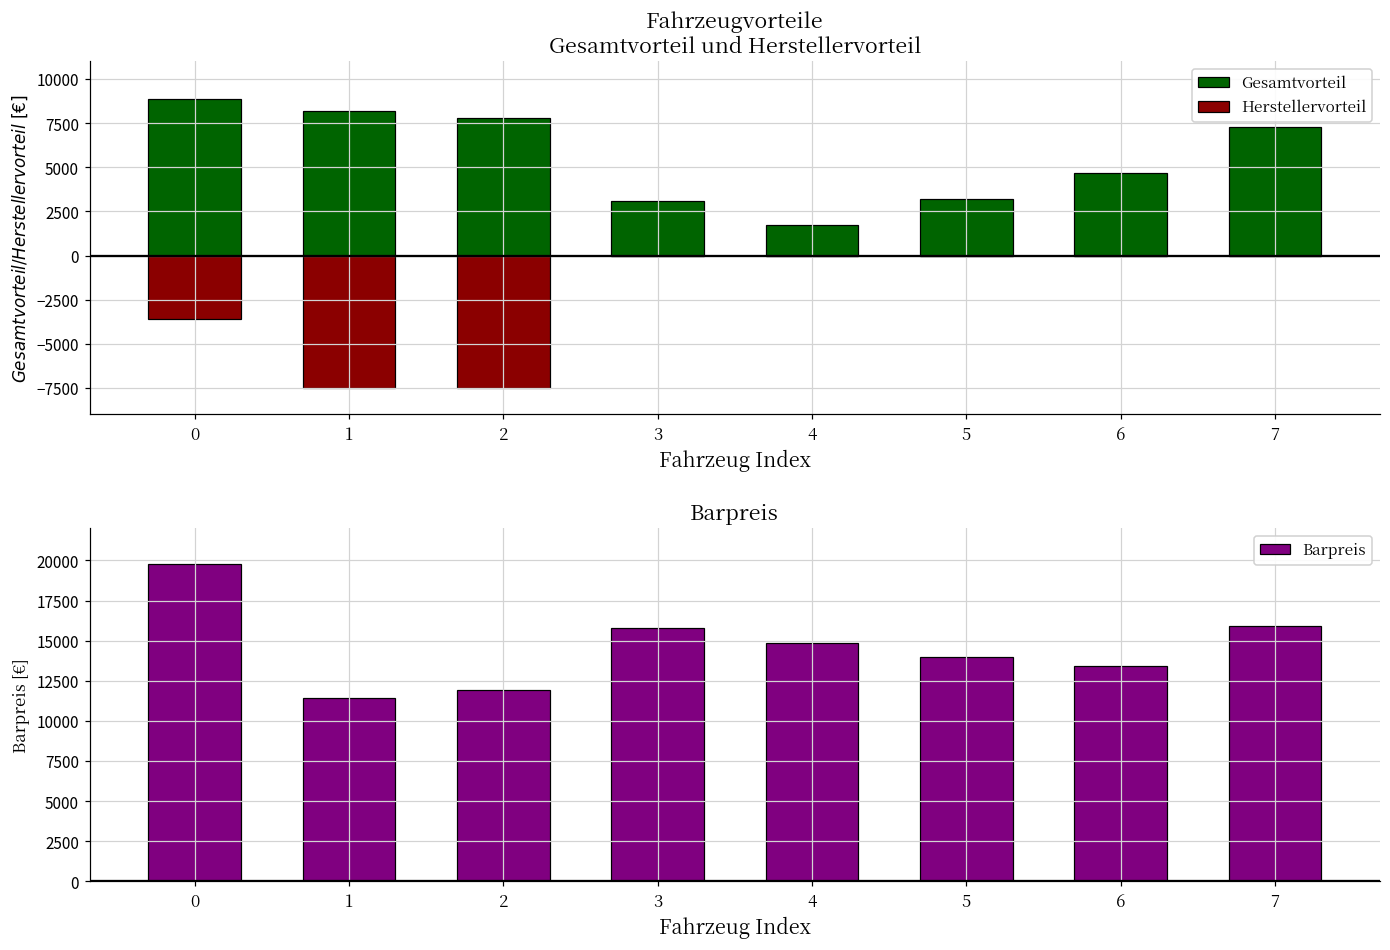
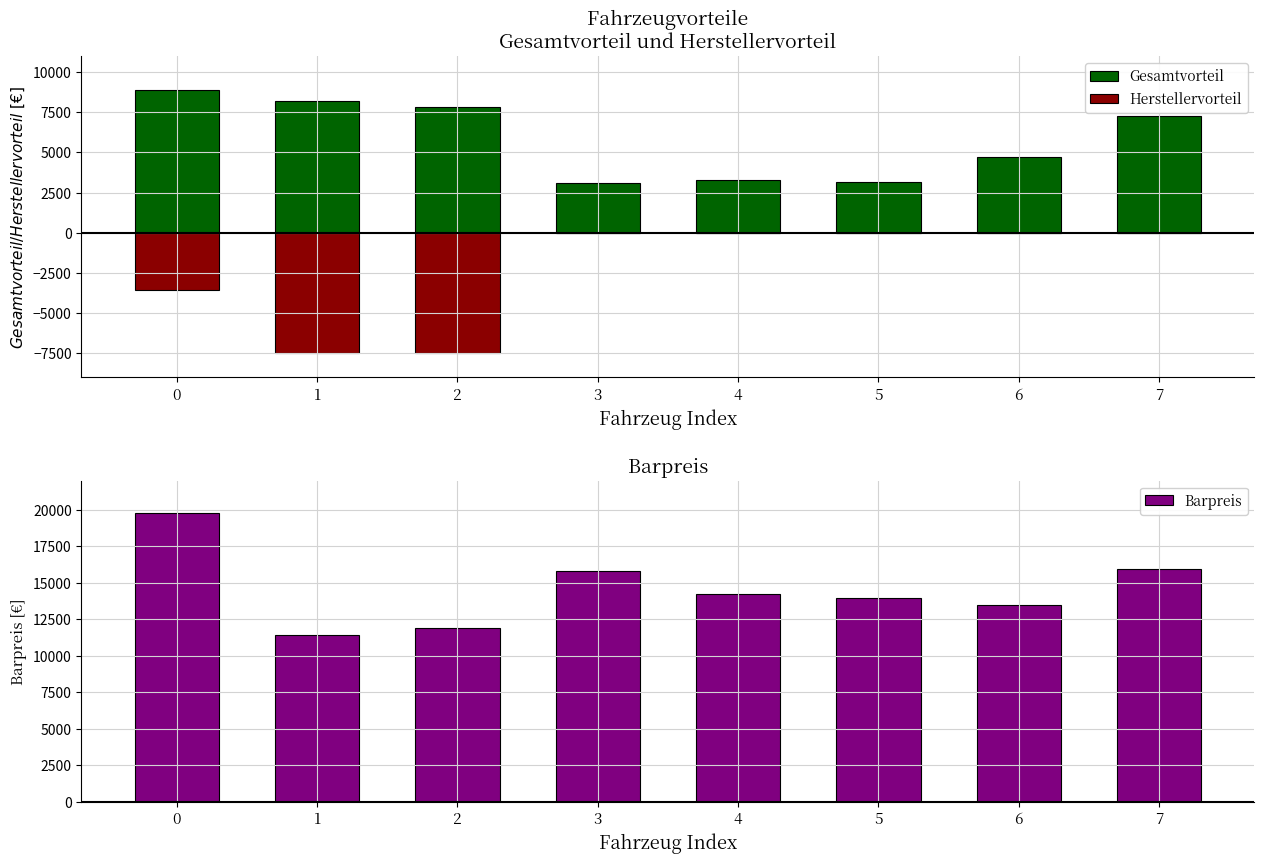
Fahrzeugvorteile Gesamtvorteil und Herstellervorteil, Gesamtvorteil, 4: 1700 -> 3300
Barpreis, 4: 14900 -> 14300
